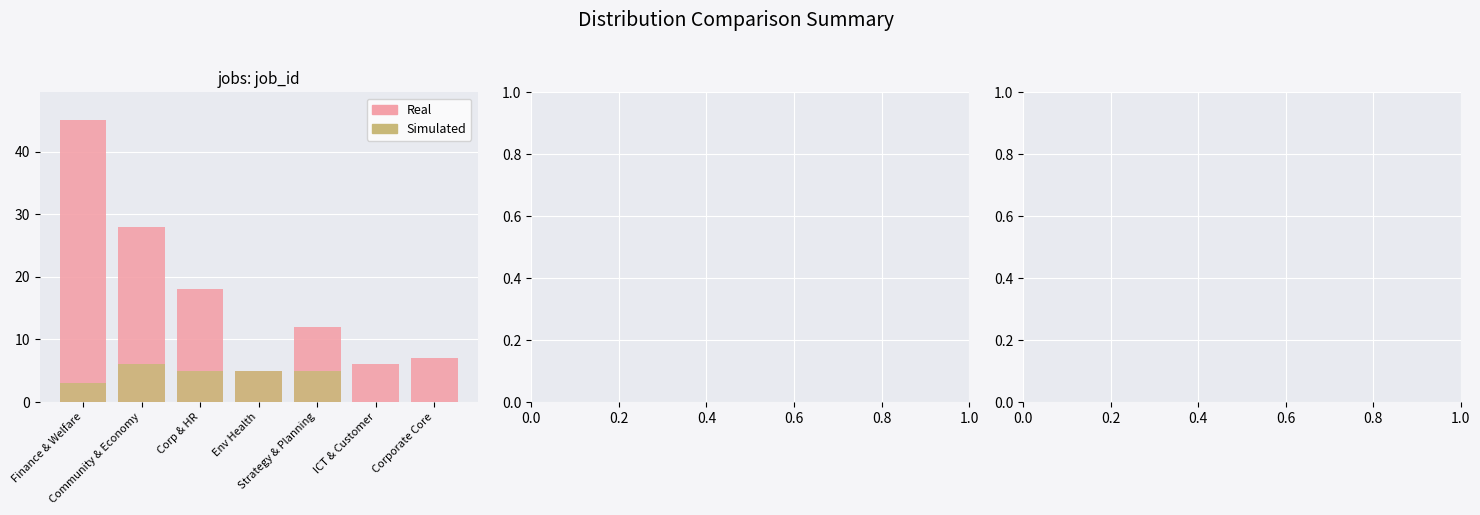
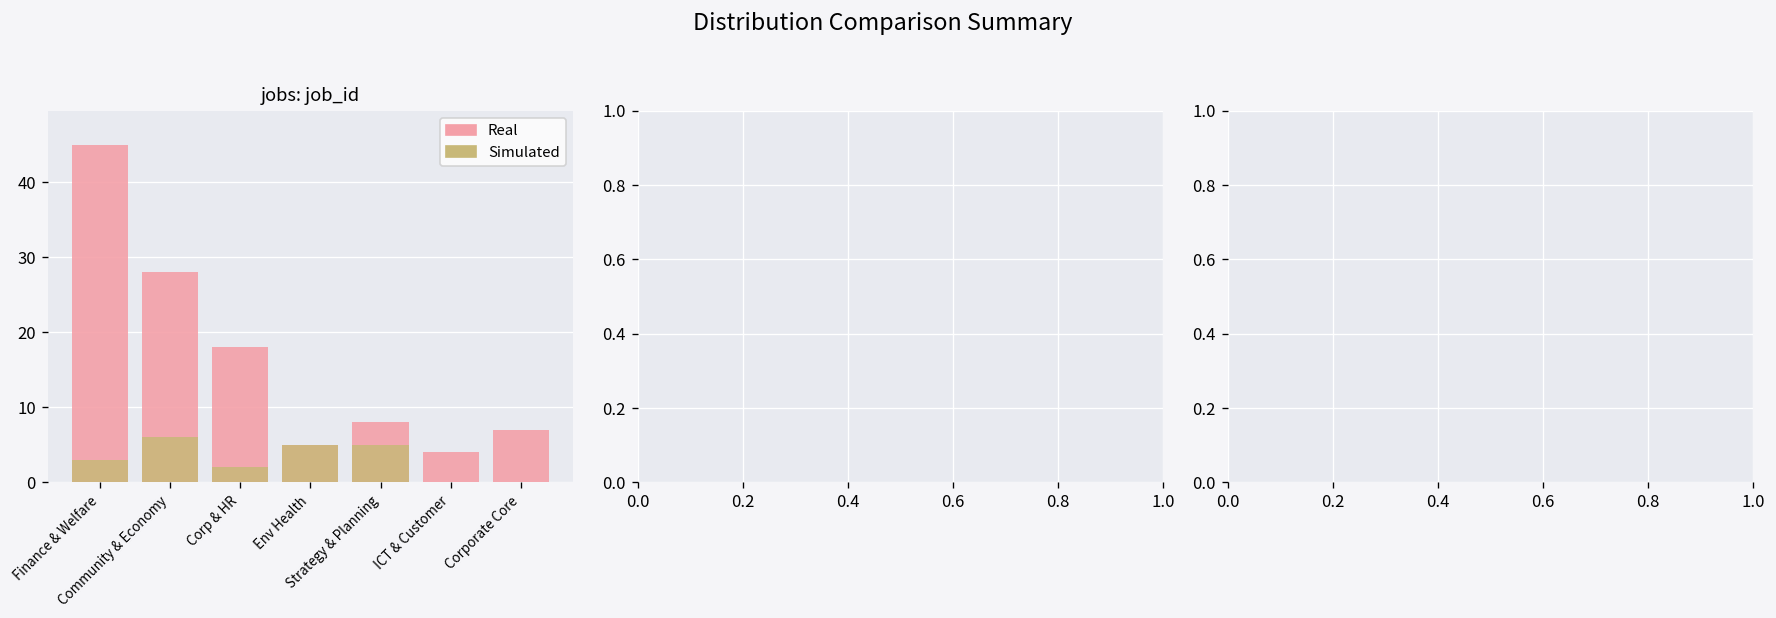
Simulated, Corp & HR: 5 -> 2
Real, Strategy & Planning: 12 -> 8
Real, ICT & Customer: 6 -> 4
